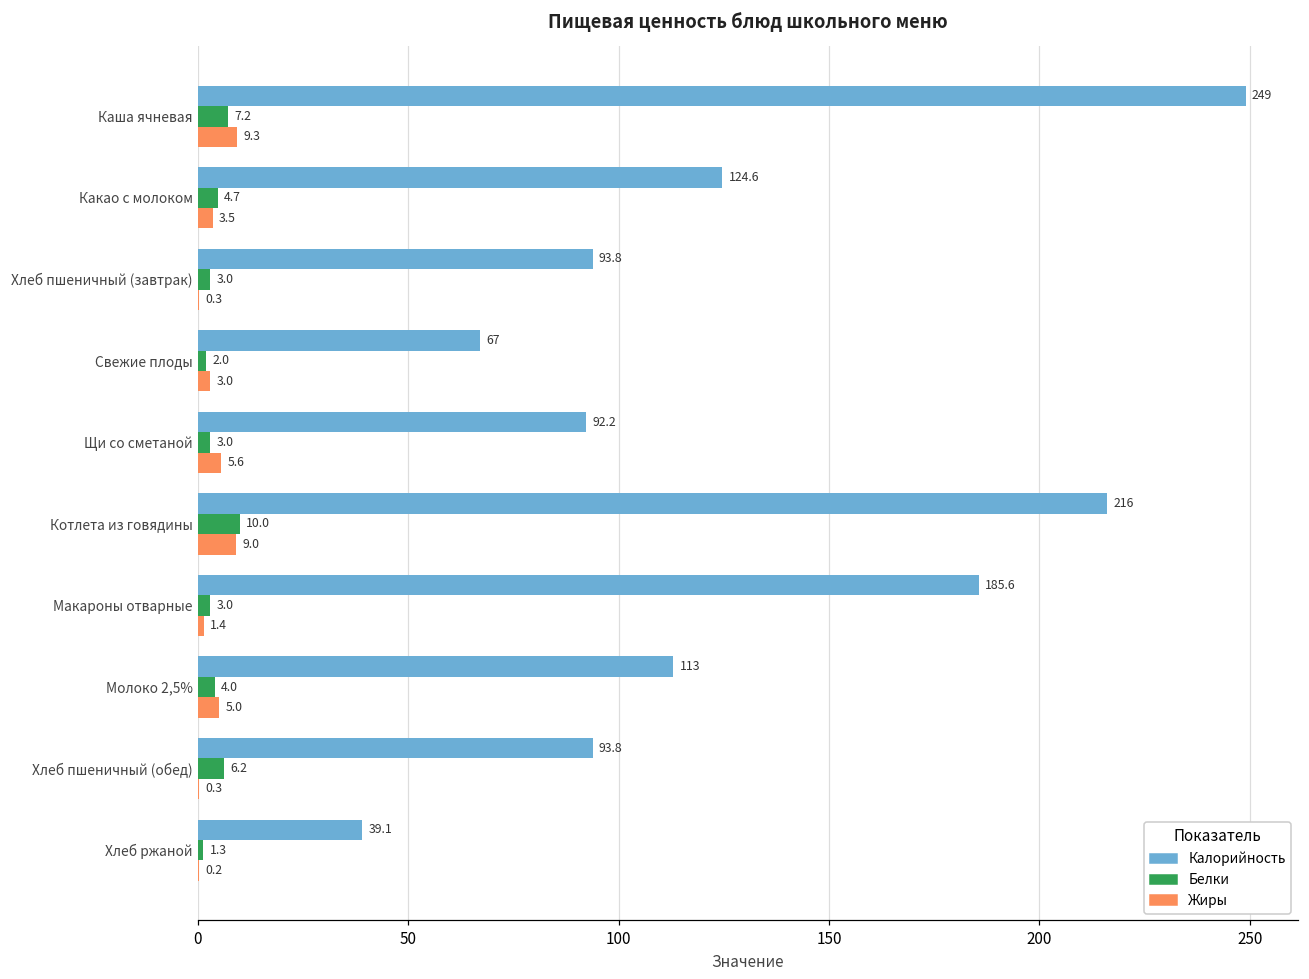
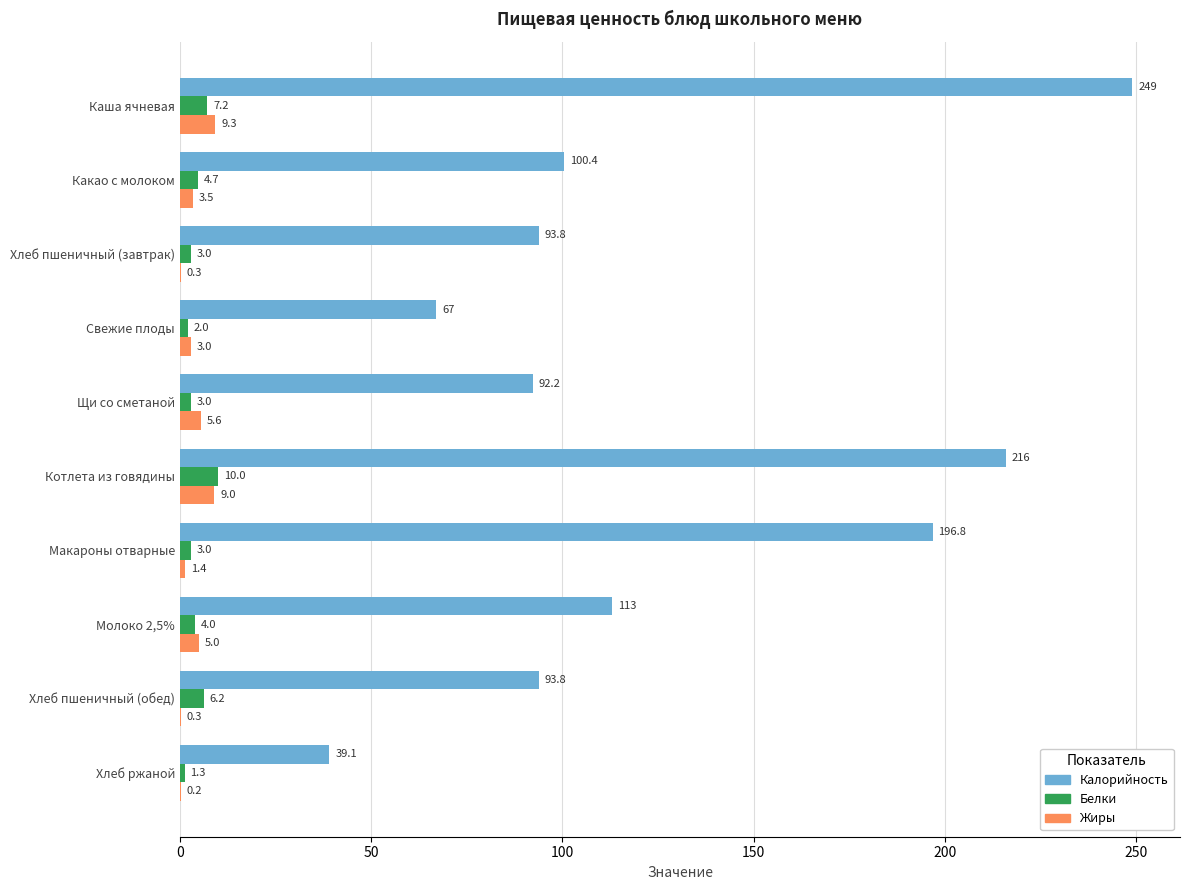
Калорийность, Какао с молоком: 124.6 -> 100.4
Калорийность, Макароны отварные: 185.6 -> 196.8
